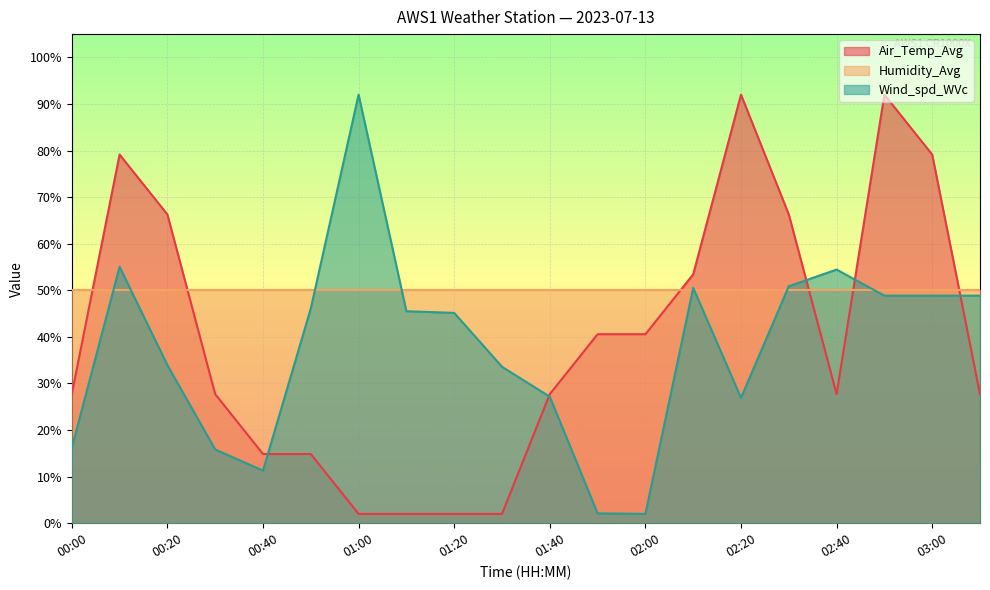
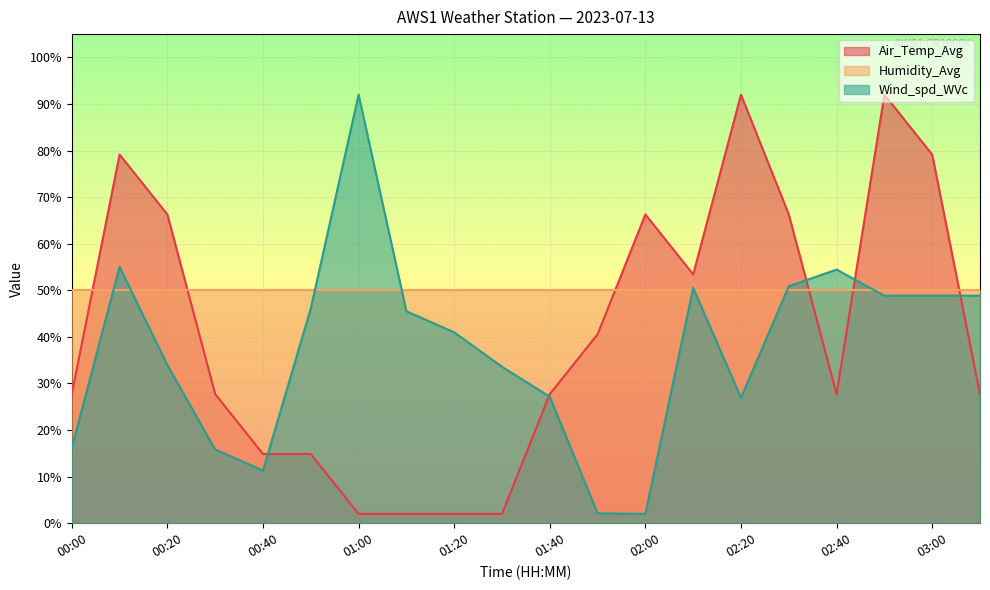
Wind_spd_WVc, 01:20: 45% -> 41%
Air_Temp_Avg, 02:00: 41% -> 66%
